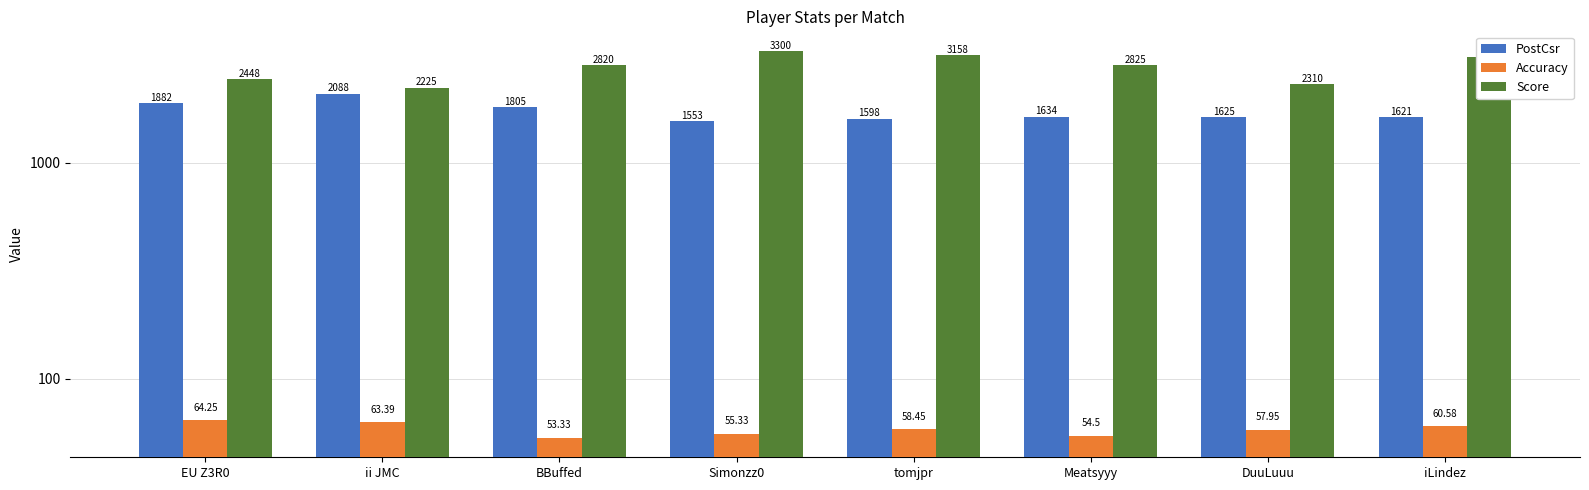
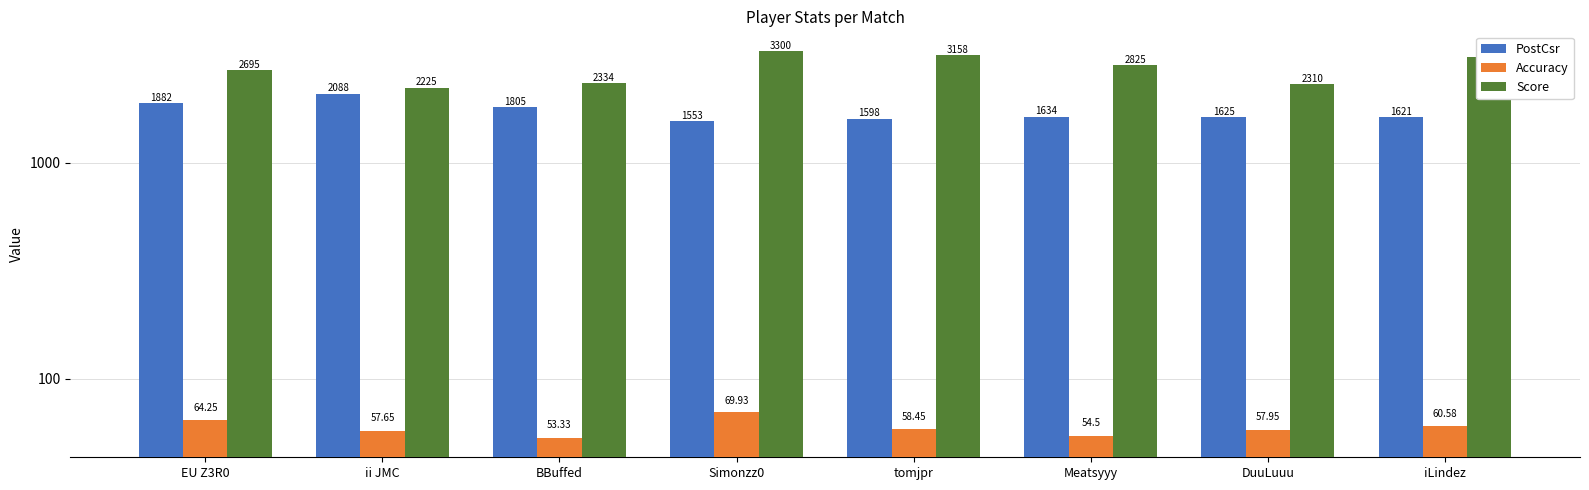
Score, EU Z3R0: 2448 -> 2695
Accuracy, ii JMC: 63.39 -> 57.65
Score, BBuffed: 2820 -> 2334
Accuracy, Simonzz0: 55.33 -> 69.93
